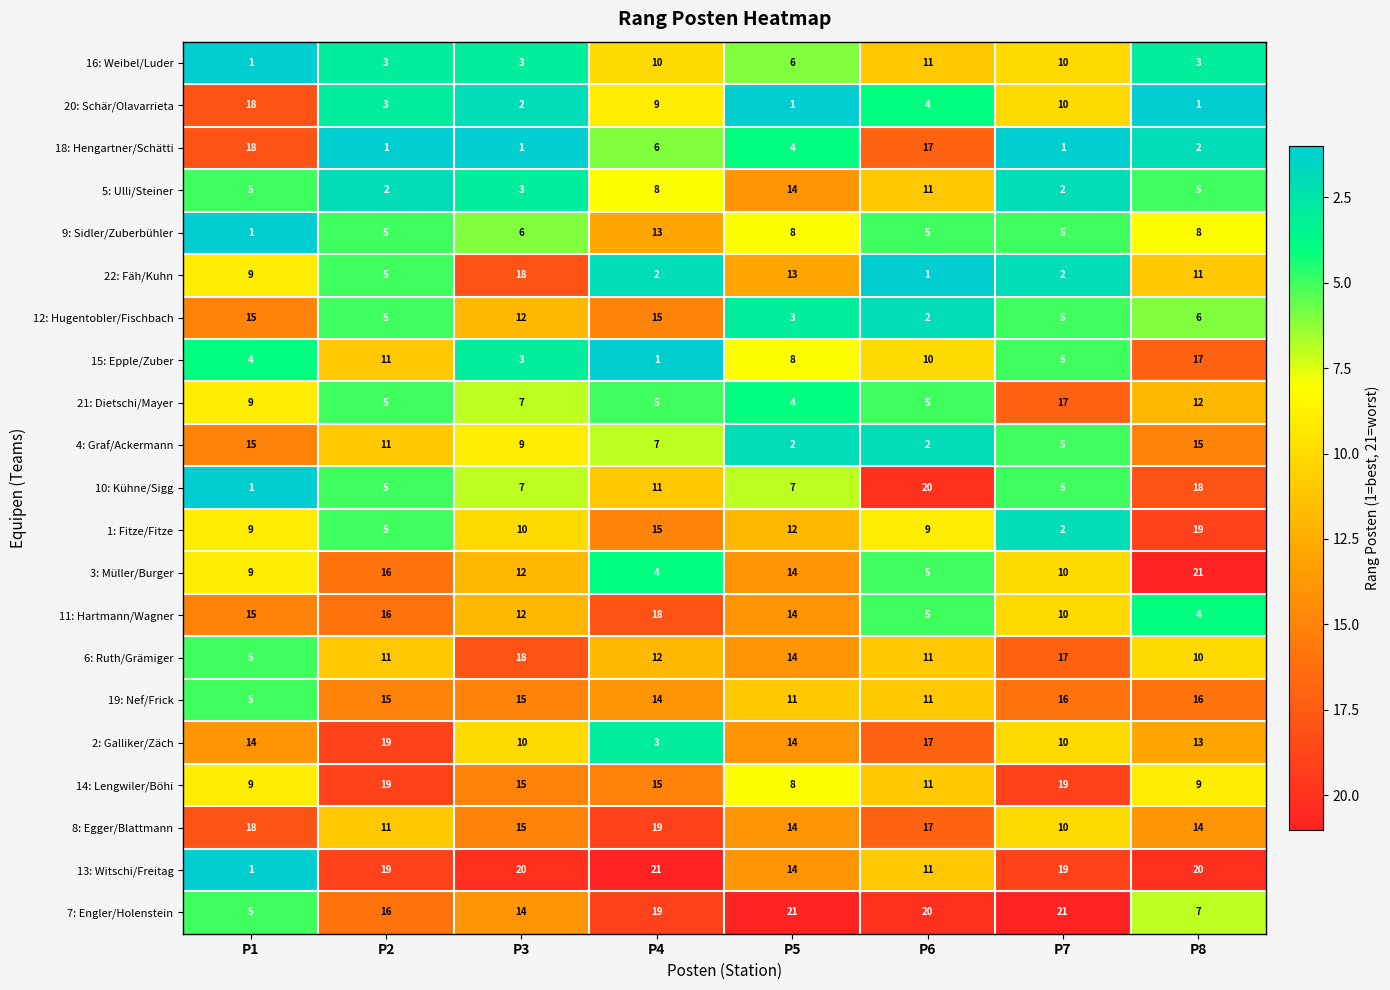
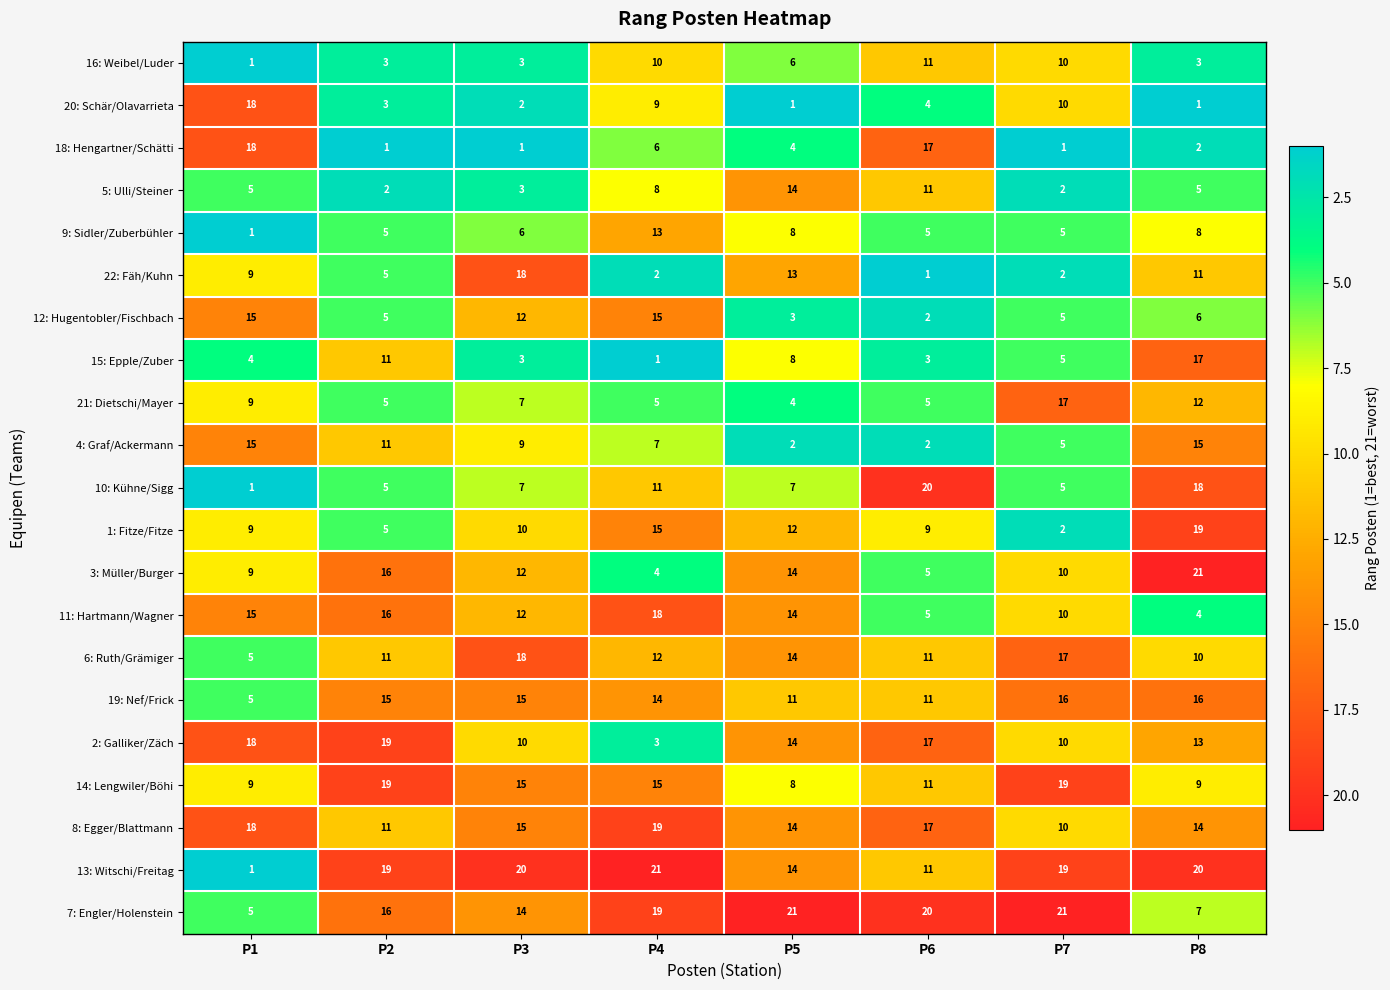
15: Epple/Zuber, P6: 10 -> 3
2: Galliker/Zäch, P1: 14 -> 18
